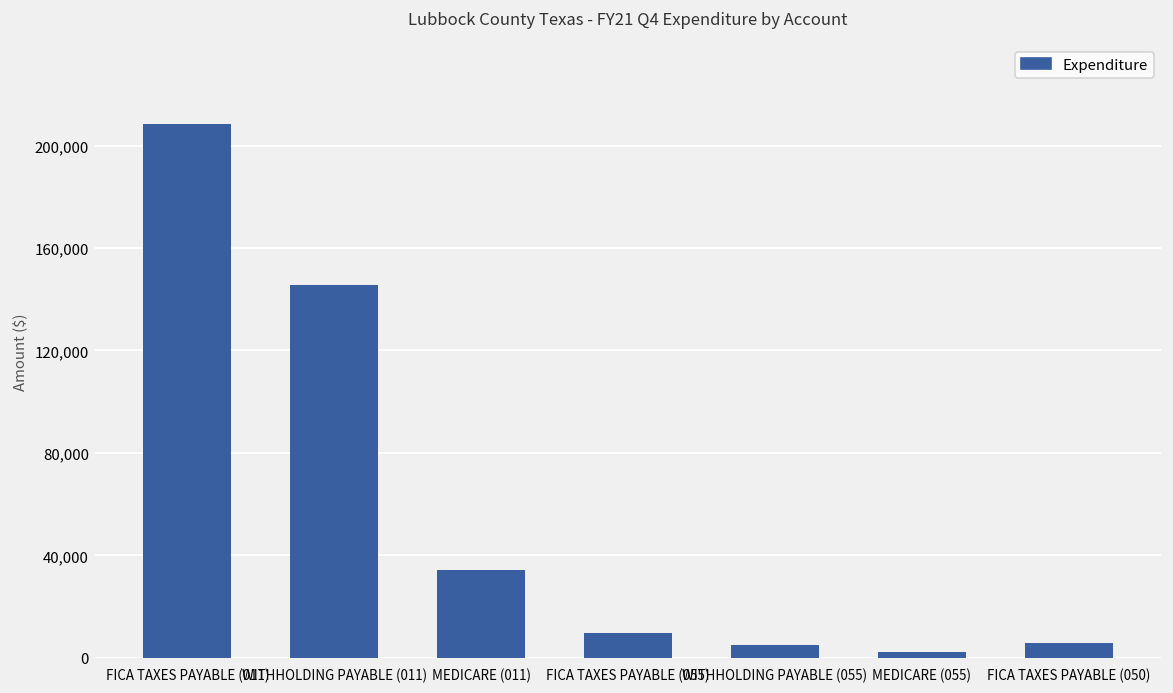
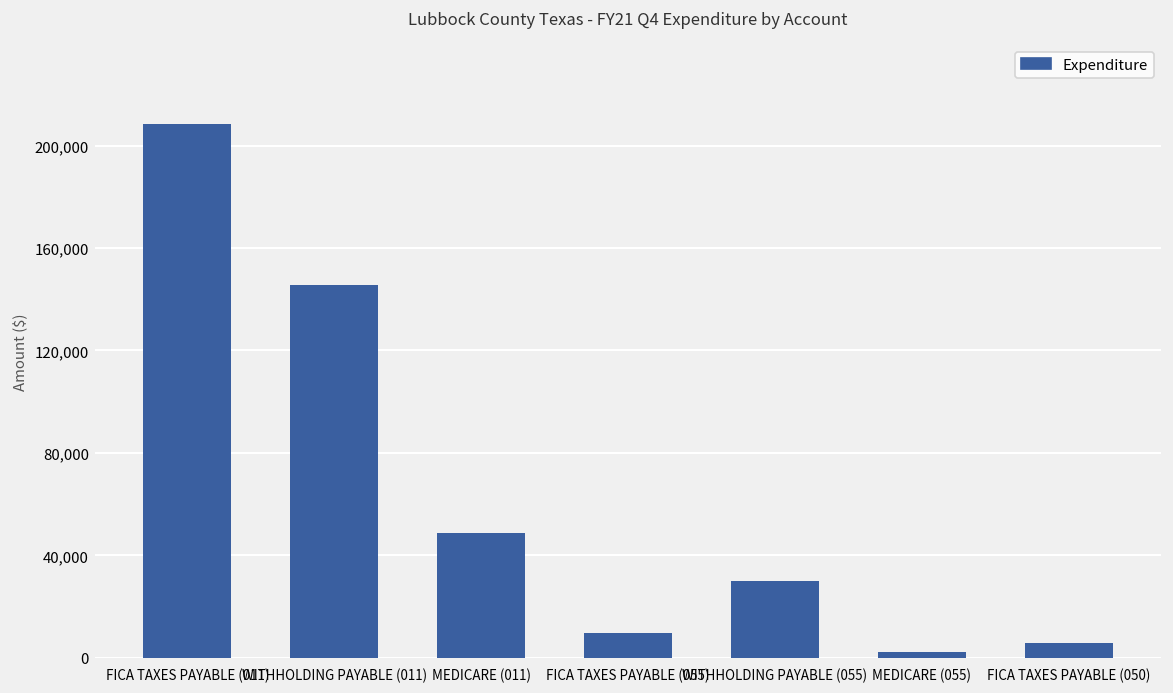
MEDICARE (011): 34,000 -> 49,000
WITHHOLDING PAYABLE (055): 5,000 -> 30,000
